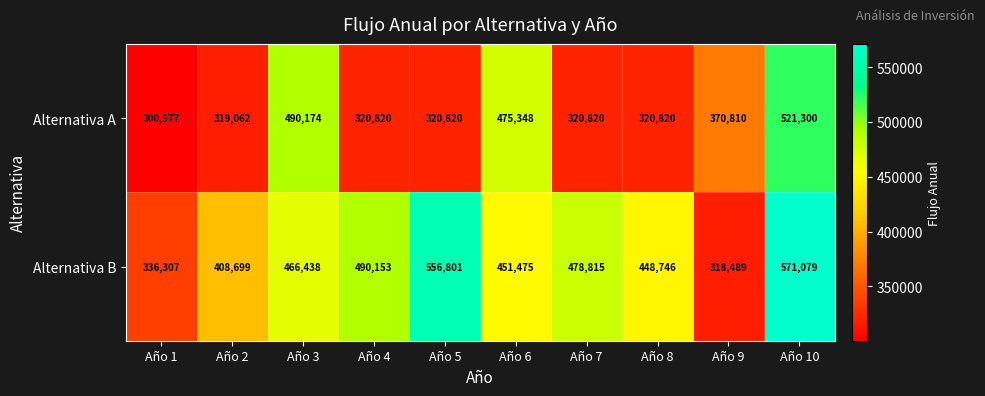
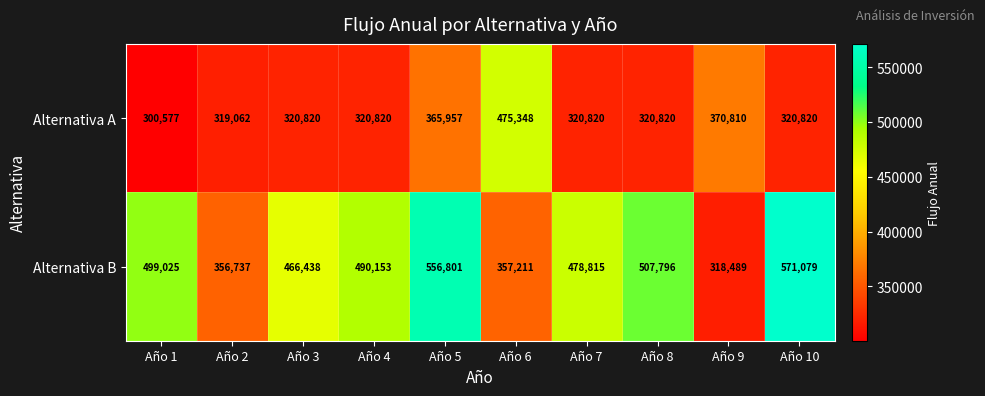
Alternativa A, Año 3: 490,174 -> 320,820
Alternativa A, Año 5: 320,820 -> 365,957
Alternativa A, Año 10: 521,300 -> 320,820
Alternativa B, Año 1: 336,307 -> 499,025
Alternativa B, Año 2: 408,699 -> 356,737
Alternativa B, Año 6: 451,475 -> 357,211
Alternativa B, Año 8: 448,746 -> 507,796
